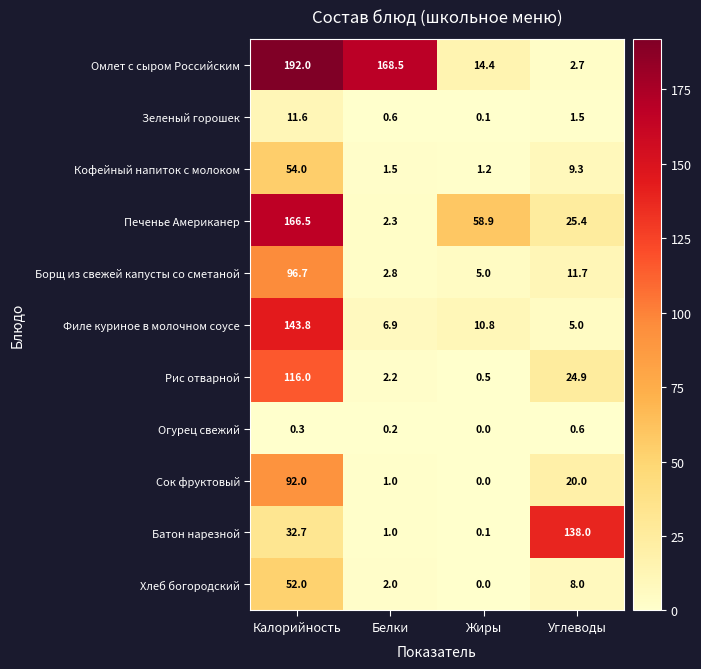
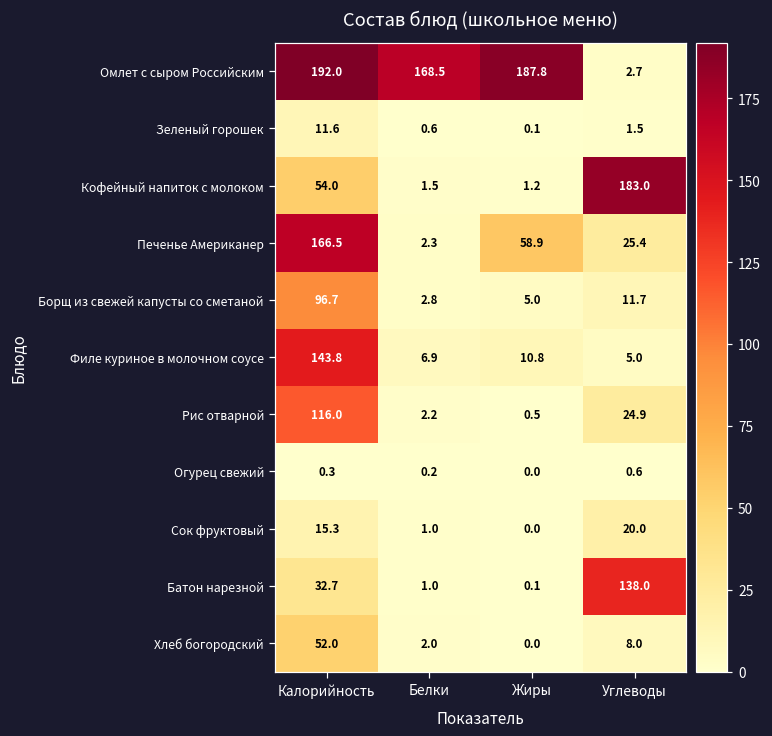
Омлет с сыром Российским, Жиры: 14.4 -> 187.8
Кофейный напиток с молоком, Углеводы: 9.3 -> 183.0
Сок фруктовый, Калорийность: 92.0 -> 15.3
